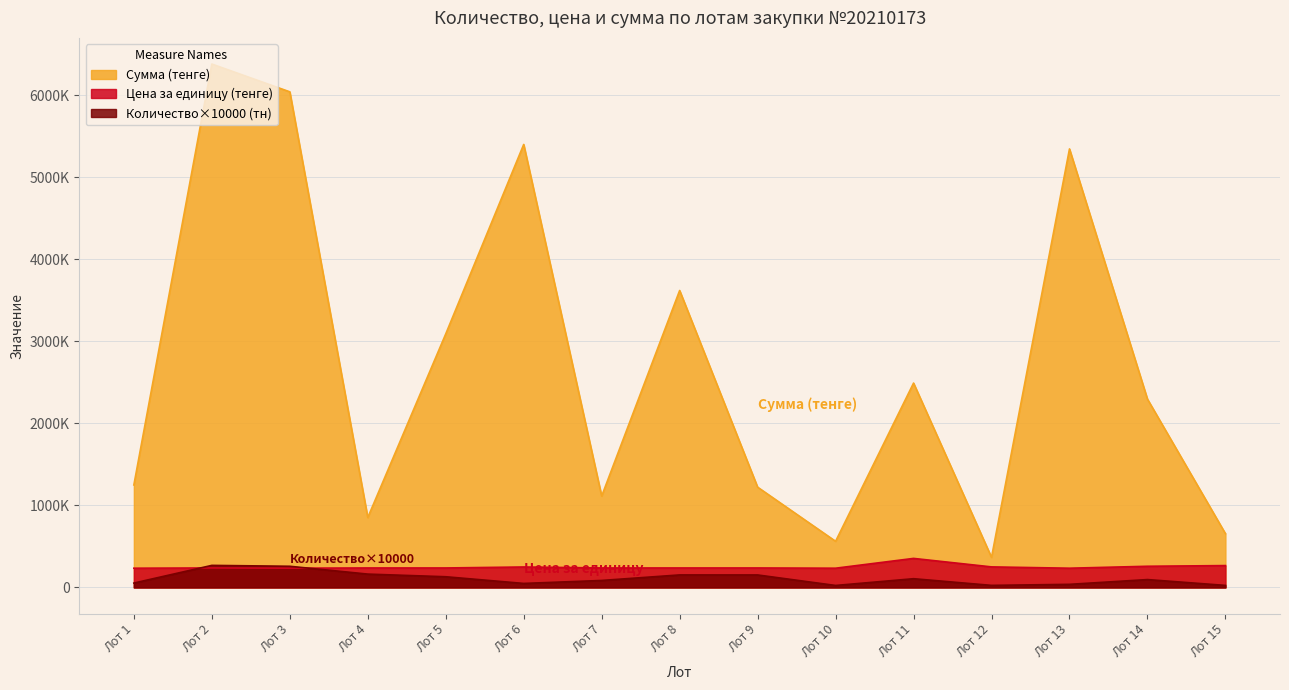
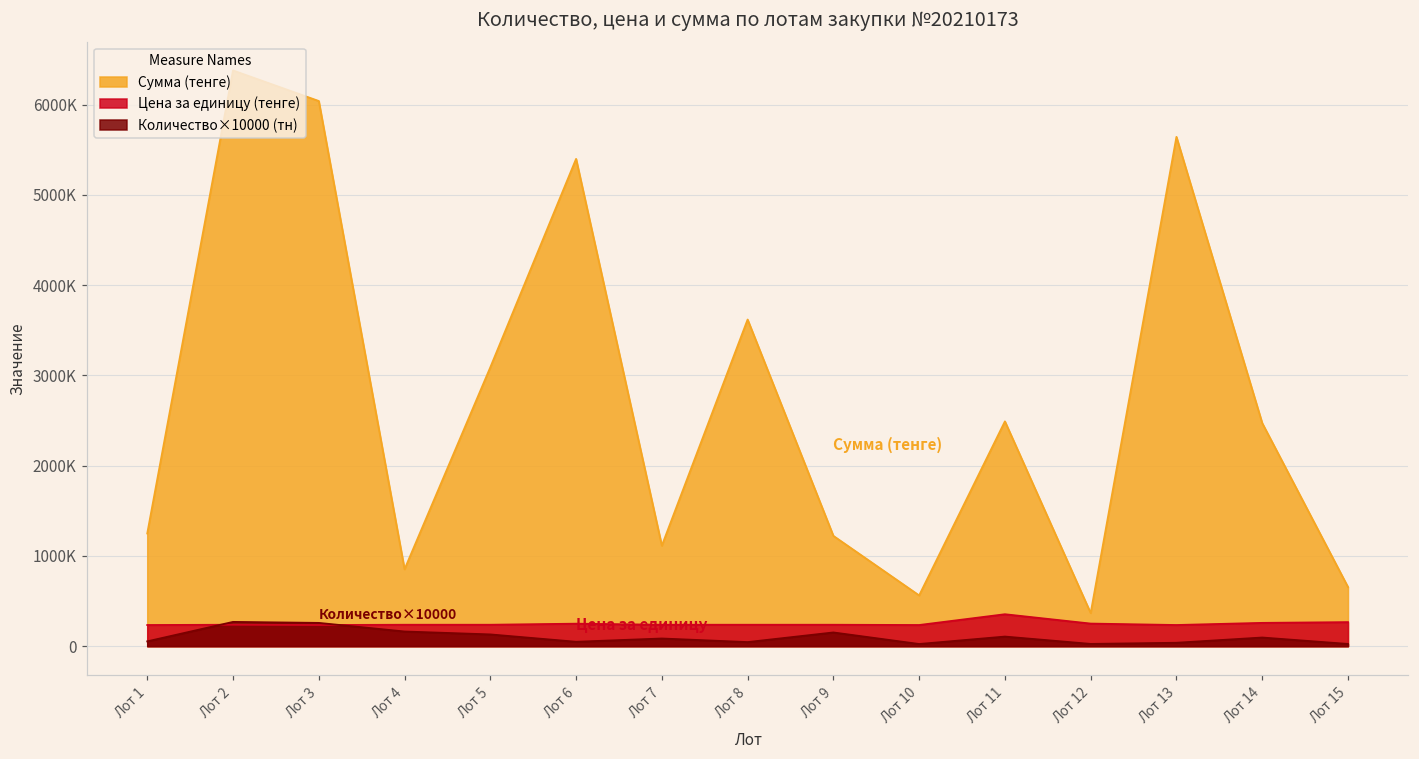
Количество×10000 (тн), Лот 8: 200000 -> 0
Сумма (тенге), Лот 13: 5300000 -> 5600000
Сумма (тенге), Лот 14: 2300000 -> 2500000
